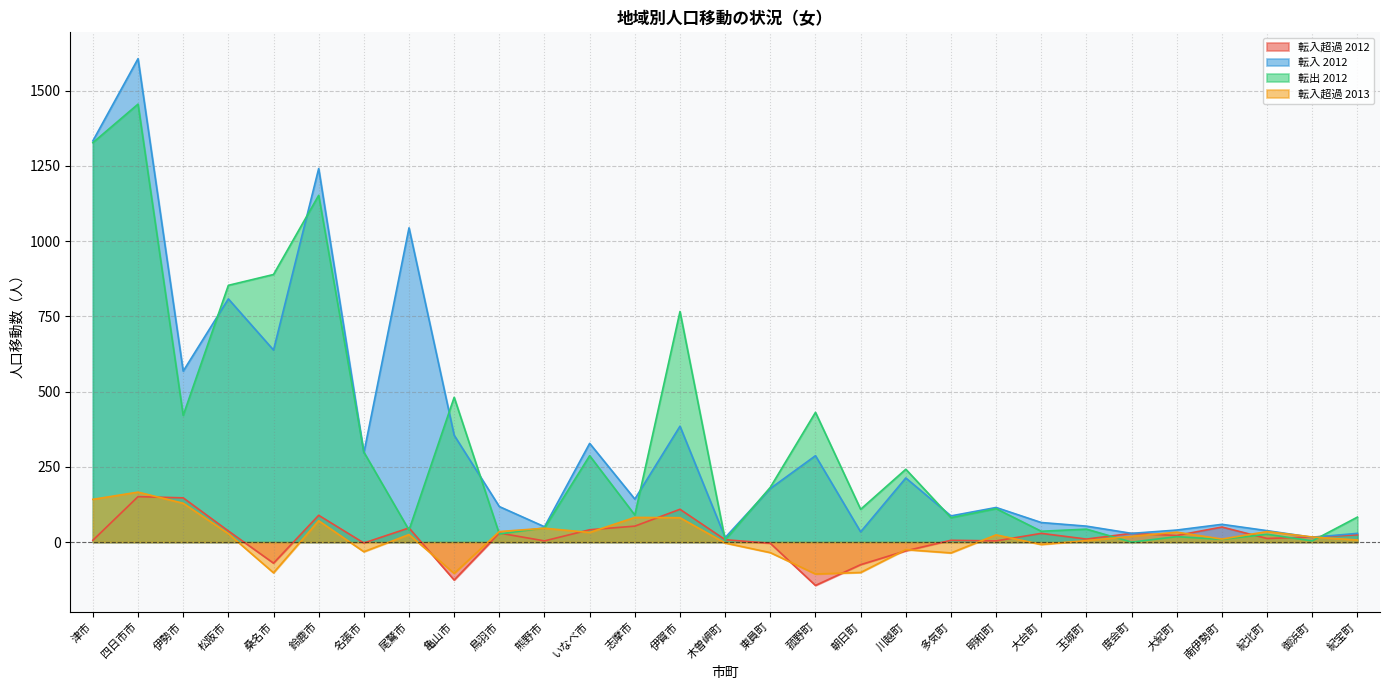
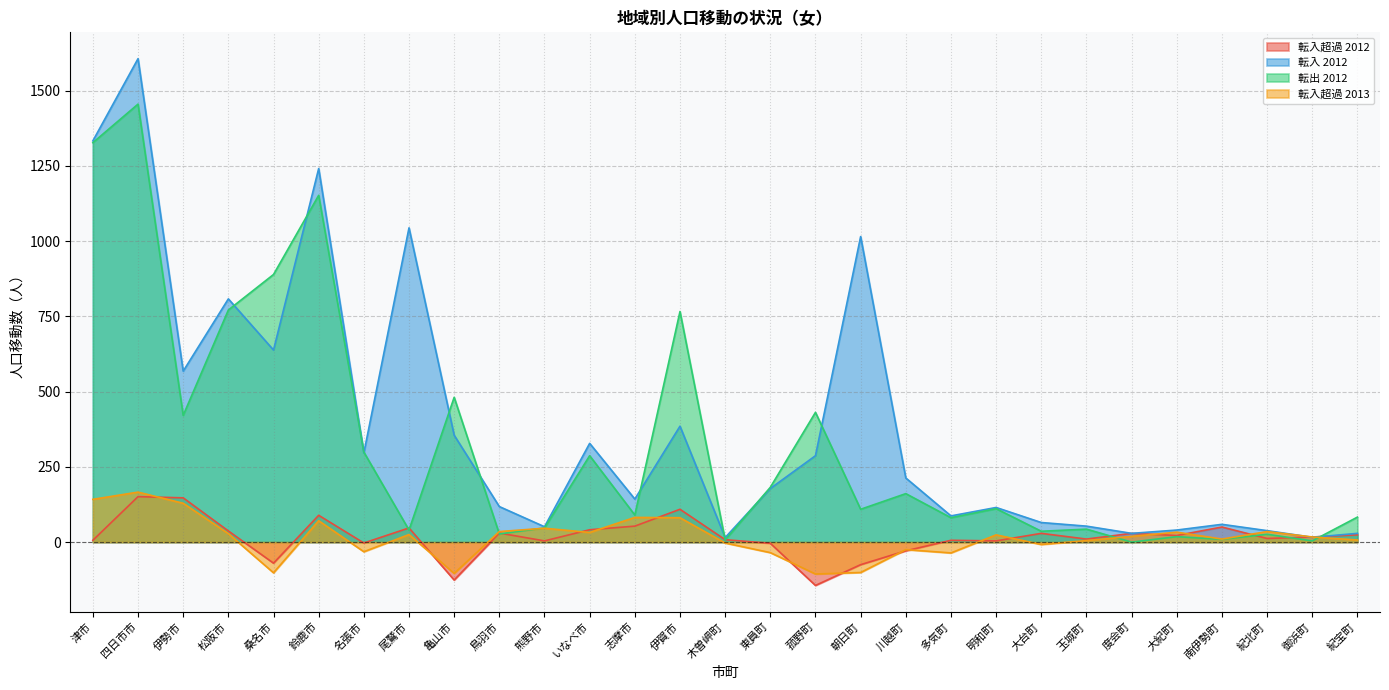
転出 2012, 松阪市: 850 -> 770
転入 2012, 朝日町: 30 -> 1020
転出 2012, 川越町: 240 -> 160
